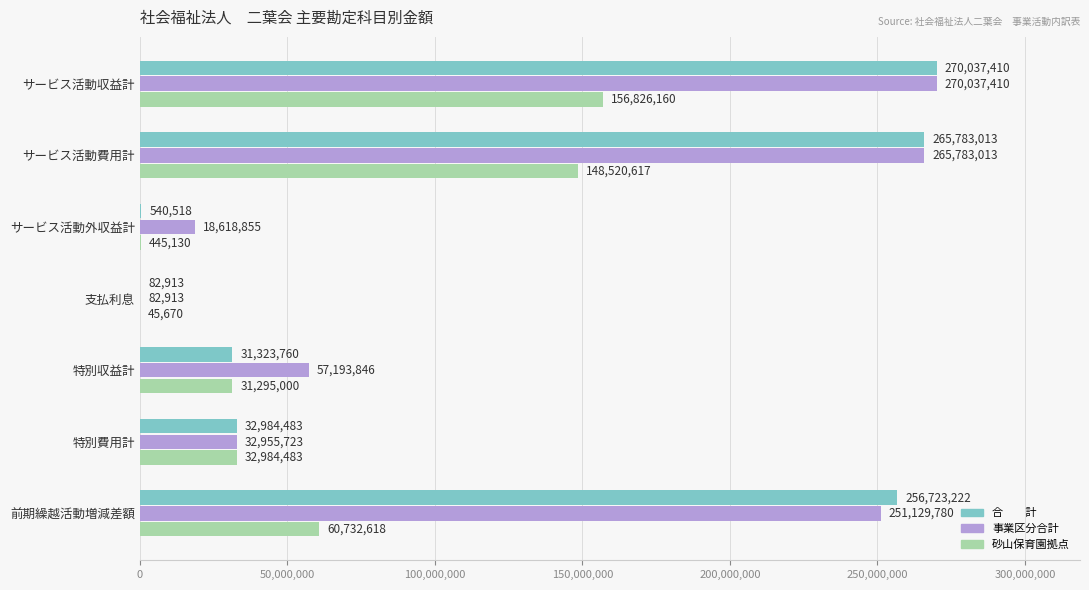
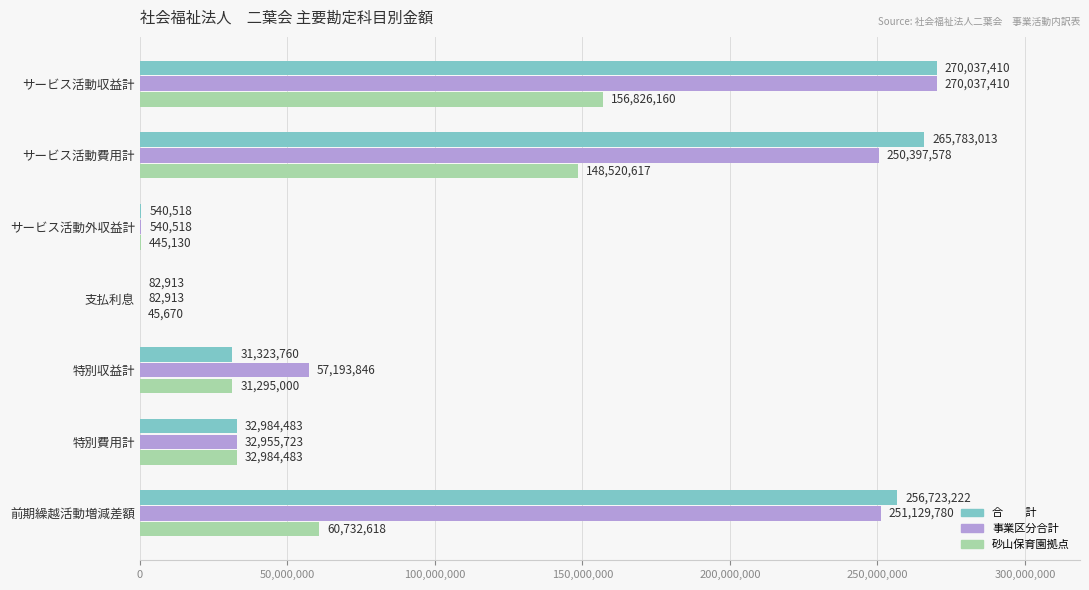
事業区分合計, サービス活動費用計: 265,783,013 -> 250,397,578
事業区分合計, サービス活動外収益計: 18,618,855 -> 540,518
